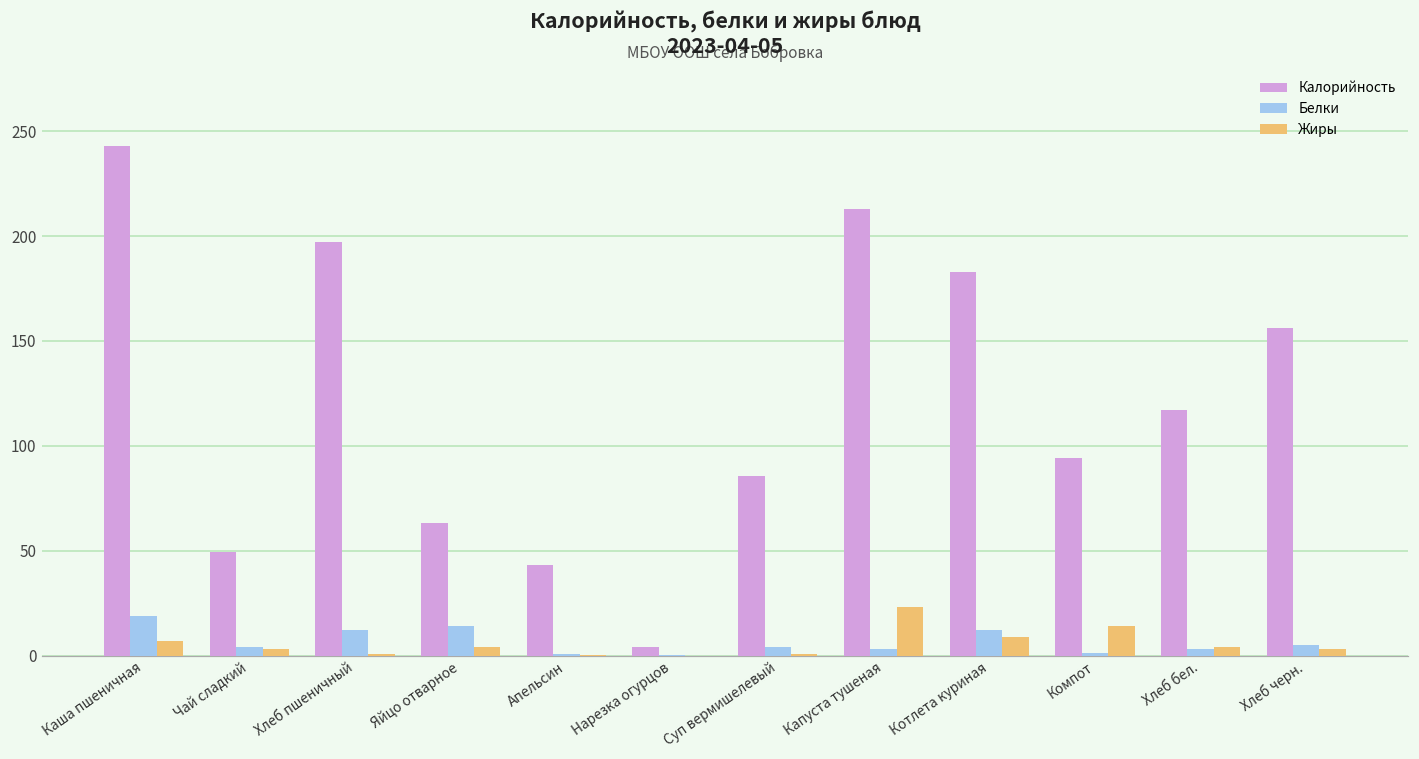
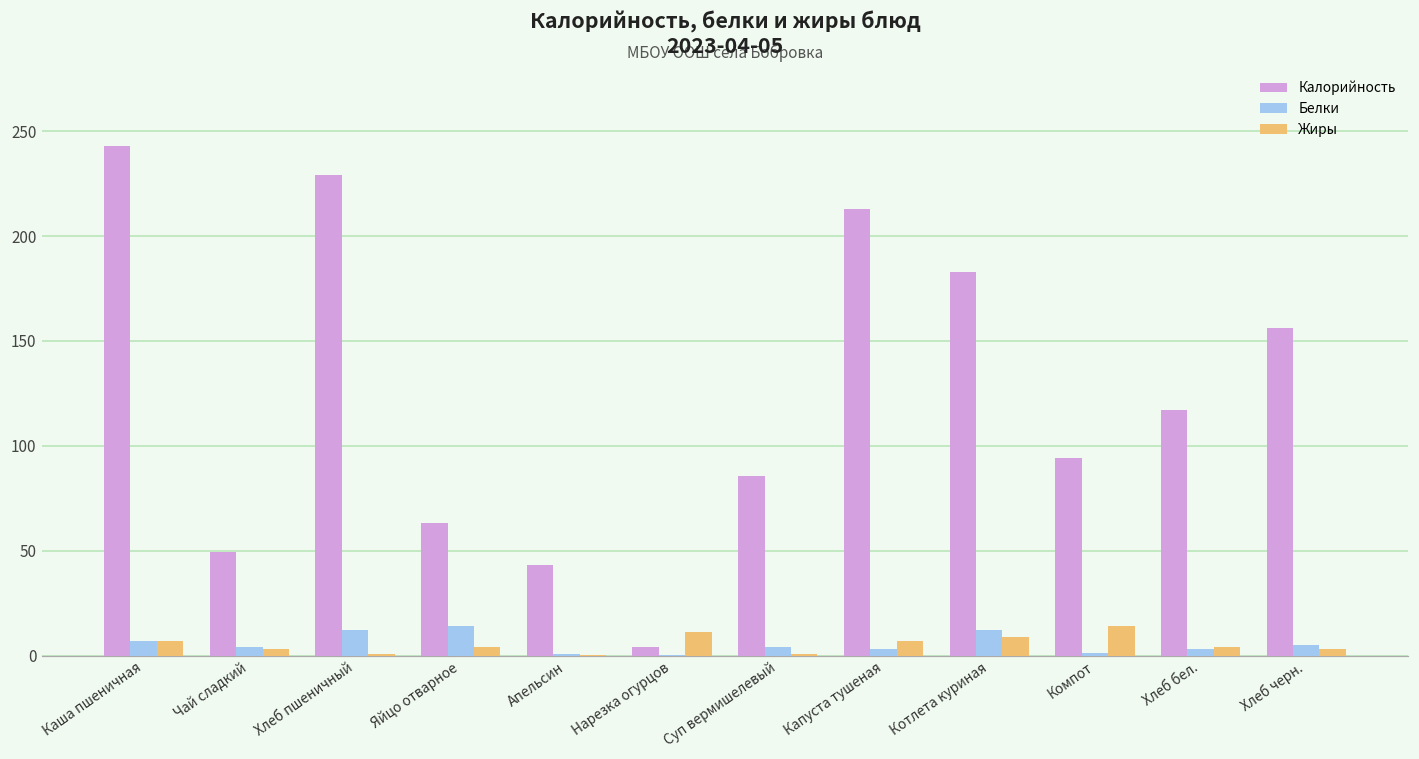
Белки, Каша пшеничная: 19 -> 7
Калорийность, Хлеб пшеничный: 197 -> 229
Жиры, Нарезка огурцов: 0 -> 11
Жиры, Капуста тушеная: 23 -> 7
